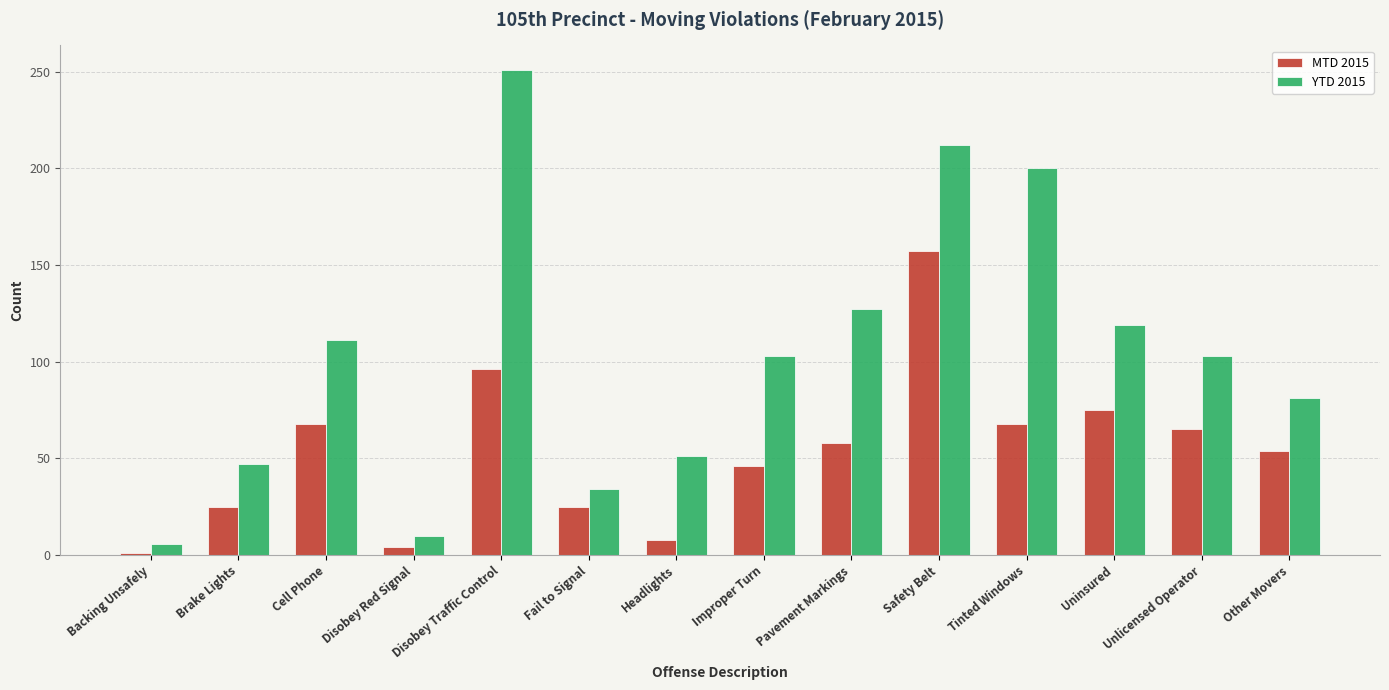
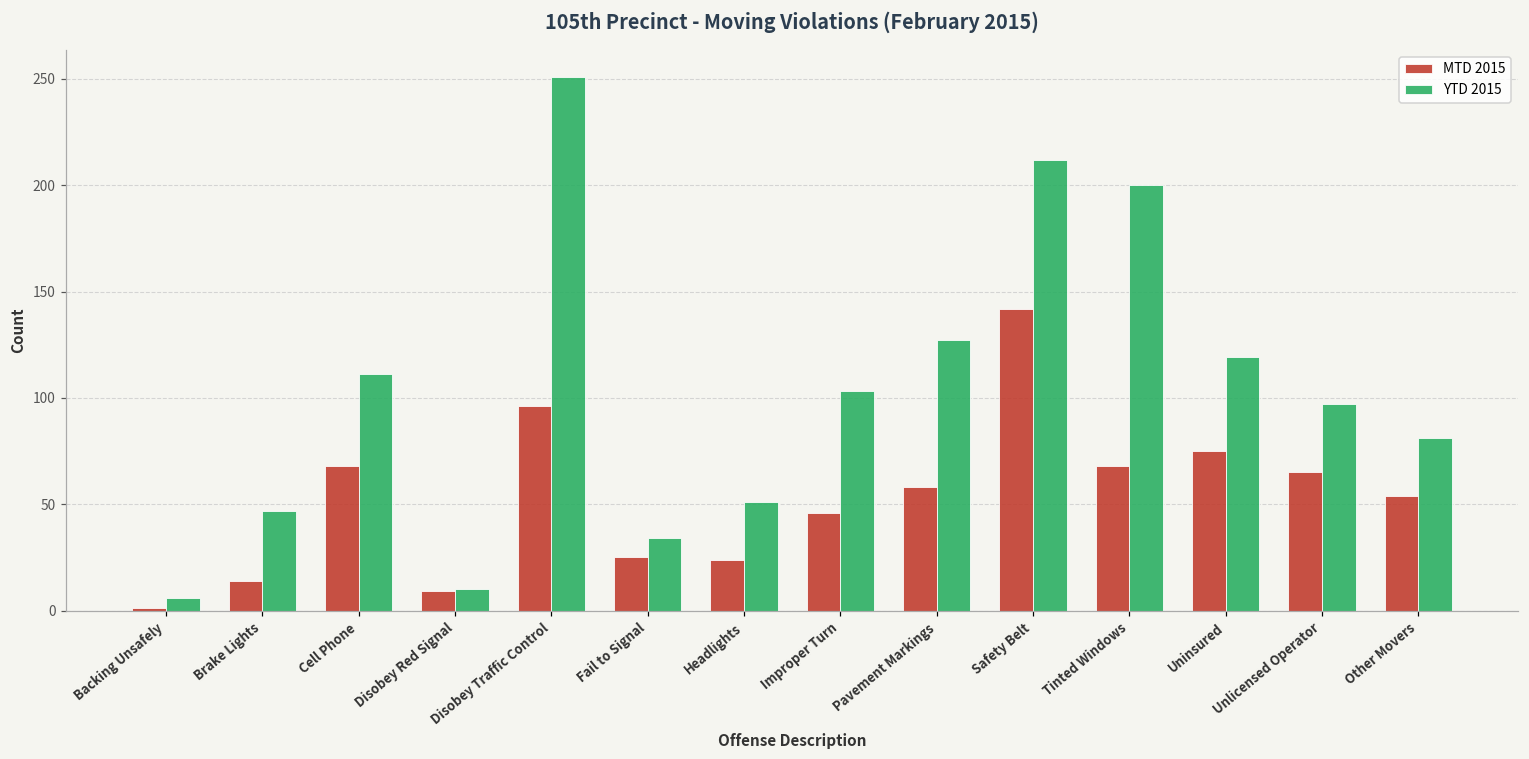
MTD 2015, Brake Lights: 25 -> 14
MTD 2015, Disobey Red Signal: 4 -> 9
MTD 2015, Headlights: 8 -> 24
MTD 2015, Safety Belt: 157 -> 142
YTD 2015, Unlicensed Operator: 103 -> 97
